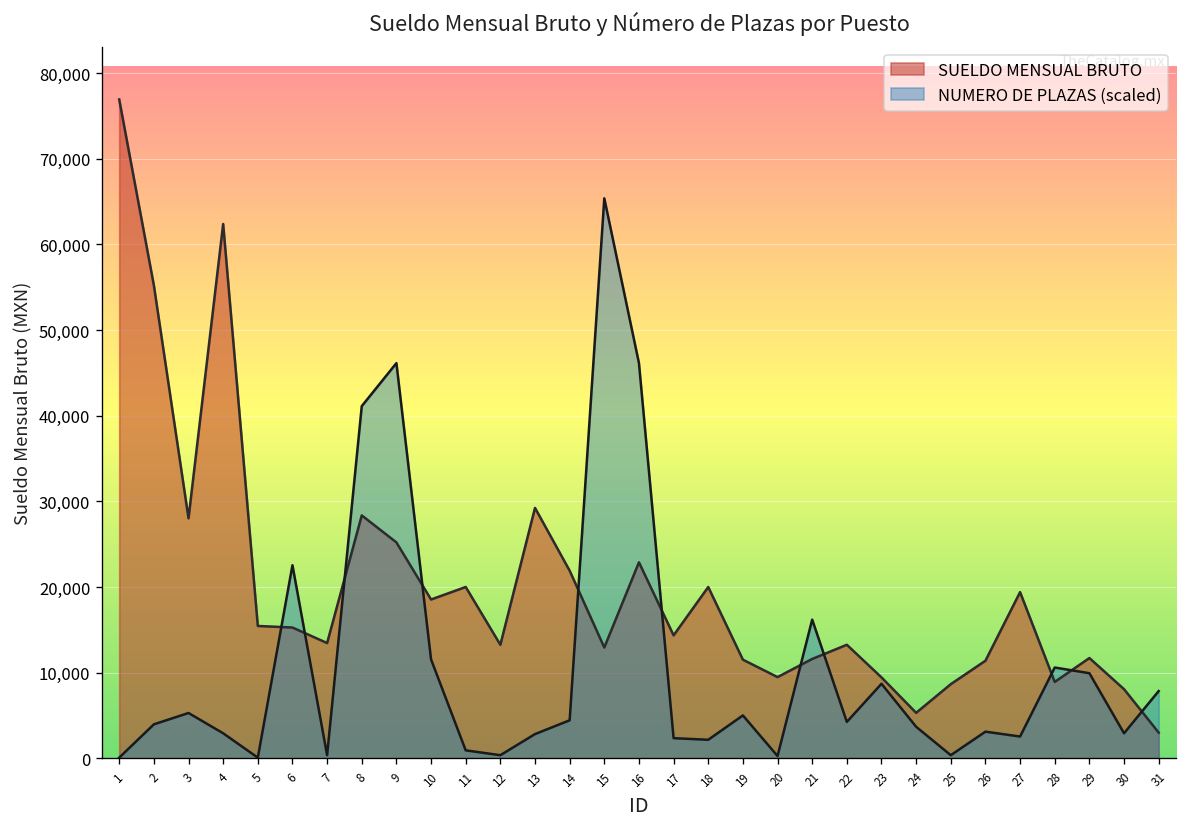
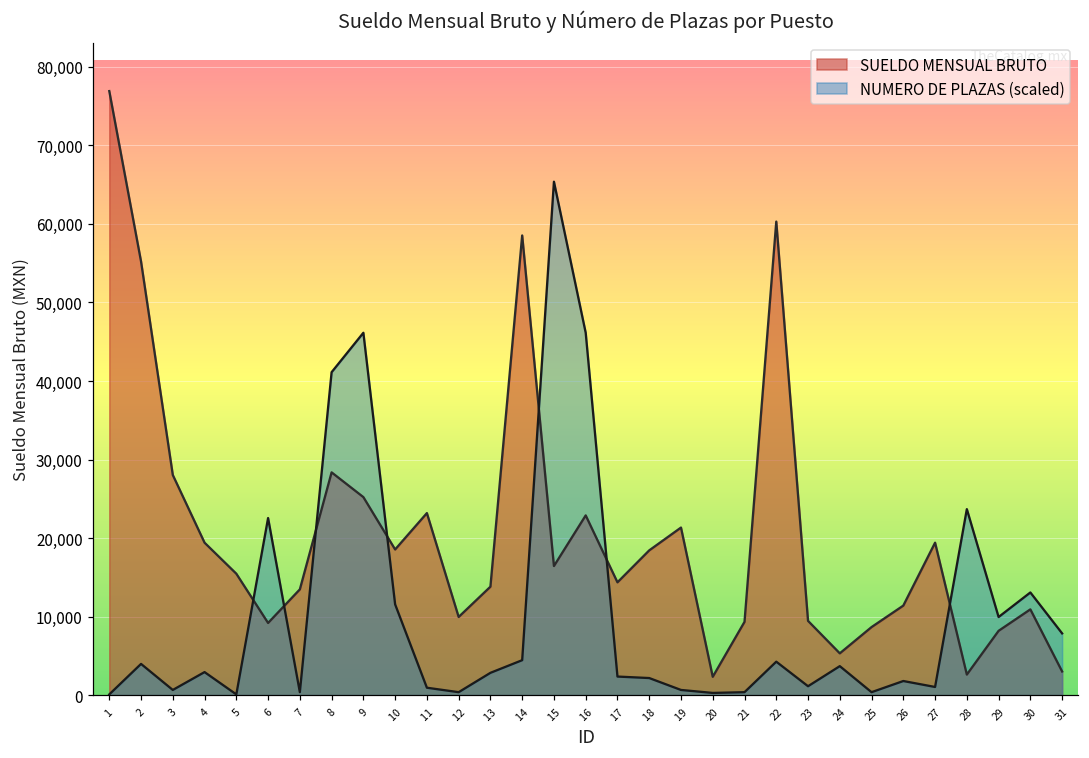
NUMERO DE PLAZAS (scaled), 3: 5,000 -> 1,000
SUELDO MENSUAL BRUTO, 4: 62,000 -> 19,000
SUELDO MENSUAL BRUTO, 6: 15,000 -> 9,000
SUELDO MENSUAL BRUTO, 11: 20,000 -> 23,000
SUELDO MENSUAL BRUTO, 12: 13,000 -> 10,000
SUELDO MENSUAL BRUTO, 13: 29,000 -> 14,000
SUELDO MENSUAL BRUTO, 14: 22,000 -> 59,000
SUELDO MENSUAL BRUTO, 15: 13,000 -> 16,000
SUELDO MENSUAL BRUTO, 18: 20,000 -> 18,000
SUELDO MENSUAL BRUTO, 19: 12,000 -> 21,000
NUMERO DE PLAZAS (scaled), 19: 5,000 -> 1,000
SUELDO MENSUAL BRUTO, 20: 9,000 -> 2,000
SUELDO MENSUAL BRUTO, 21: 12,000 -> 9,000
NUMERO DE PLAZAS (scaled), 21: 16,000 -> 0
SUELDO MENSUAL BRUTO, 22: 13,000 -> 60,000
NUMERO DE PLAZAS (scaled), 23: 9,000 -> 1,000
NUMERO DE PLAZAS (scaled), 26: 3,000 -> 2,000
NUMERO DE PLAZAS (scaled), 27: 3,000 -> 1,000
SUELDO MENSUAL BRUTO, 28: 9,000 -> 3,000
NUMERO DE PLAZAS (scaled), 28: 11,000 -> 24,000
SUELDO MENSUAL BRUTO, 29: 12,000 -> 8,000
SUELDO MENSUAL BRUTO, 30: 8,000 -> 11,000
NUMERO DE PLAZAS (scaled), 30: 3,000 -> 13,000
